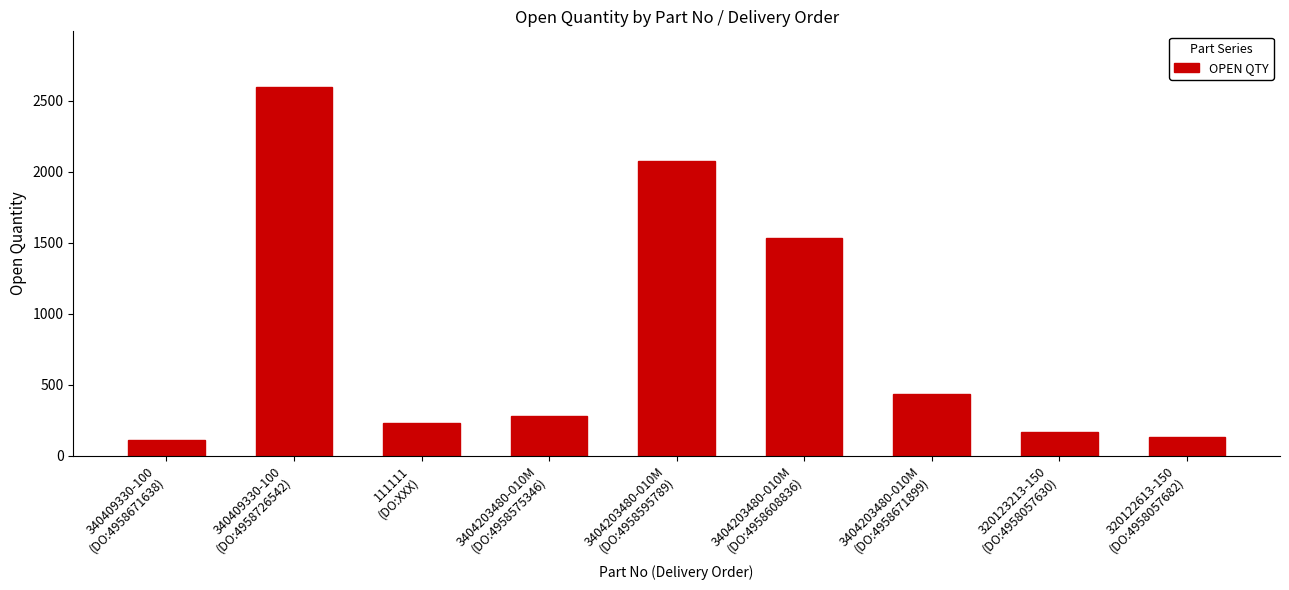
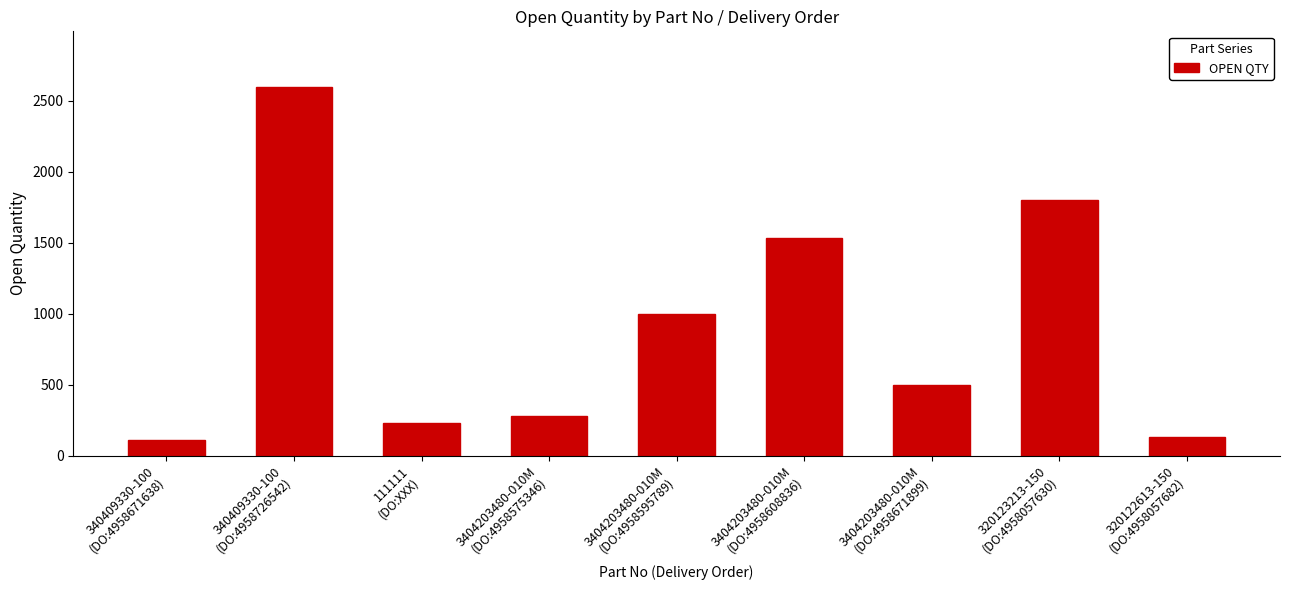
3404203480-010M (DO:4958595789): 2080 -> 1000
3404203480-010M (DO:4958671899): 440 -> 500
320123213-150 (DO:4958057630): 170 -> 1800
